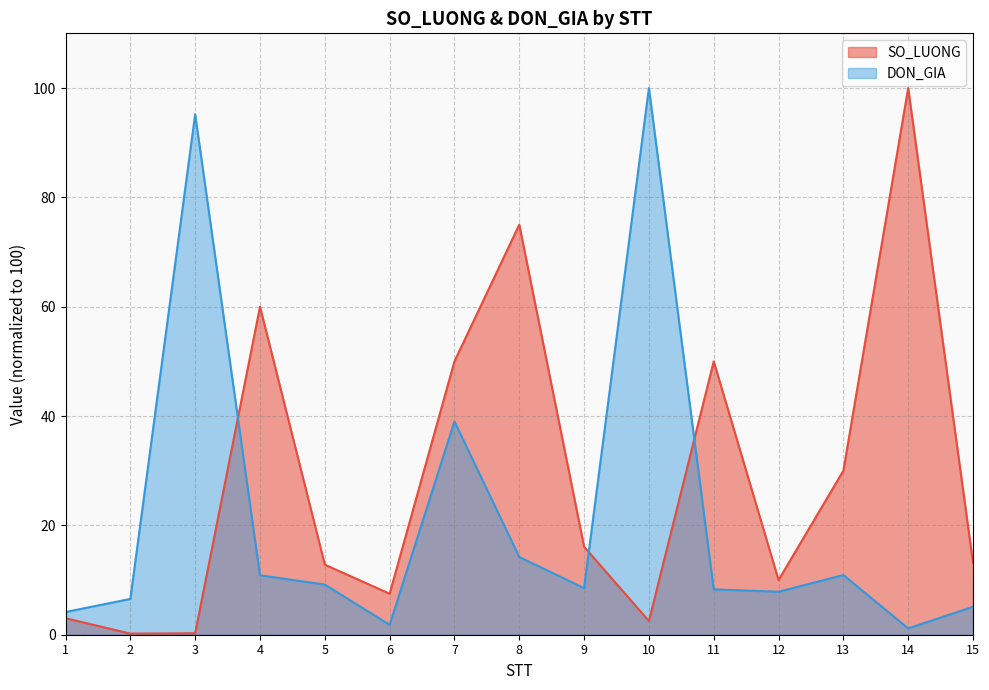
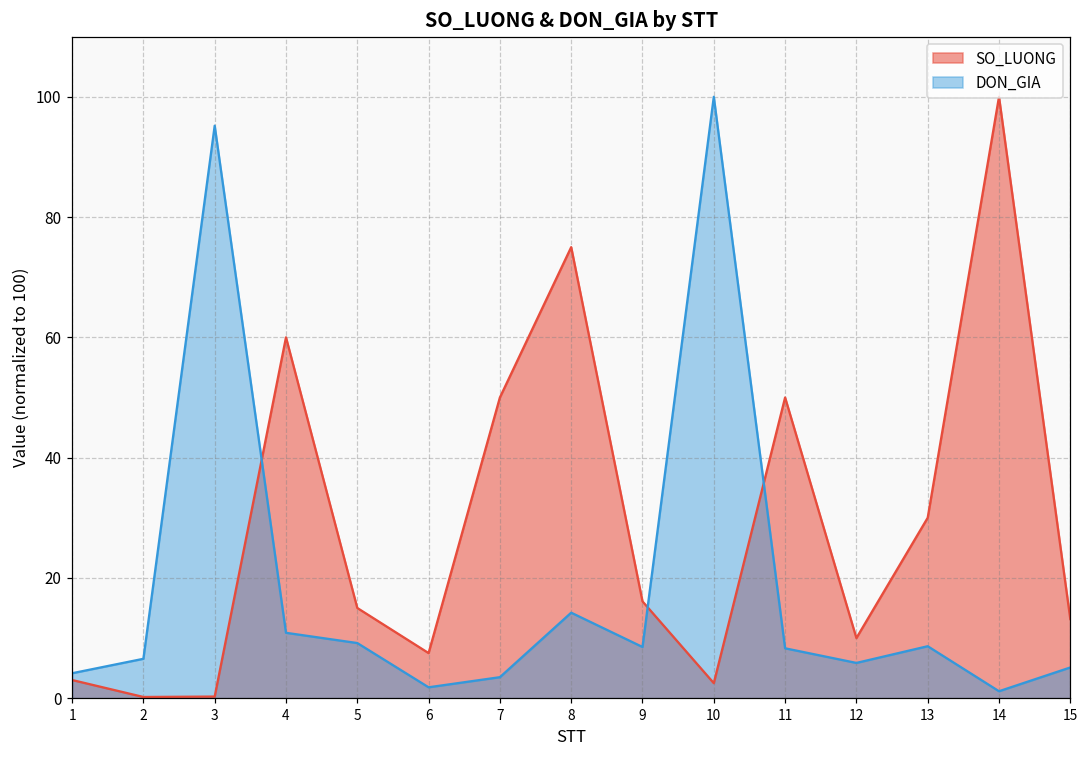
SO_LUONG, 5: 13 -> 15
DON_GIA, 7: 39 -> 3
DON_GIA, 12: 8 -> 6
DON_GIA, 13: 11 -> 9
